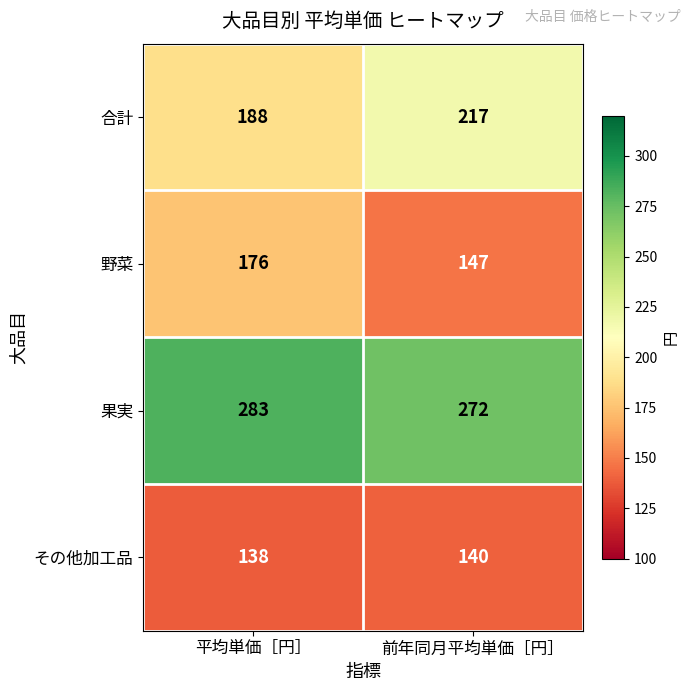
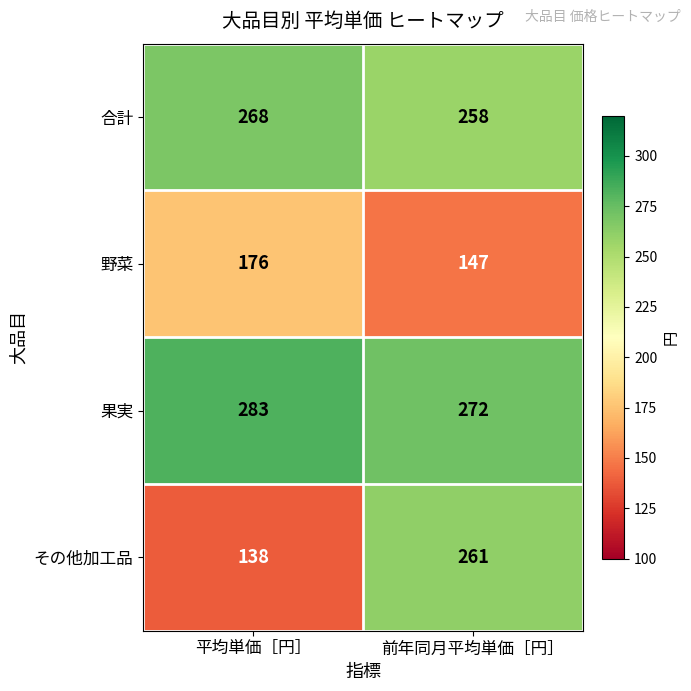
合計, 平均単価［円］: 188 -> 268
合計, 前年同月平均単価［円］: 217 -> 258
その他加工品, 前年同月平均単価［円］: 140 -> 261
